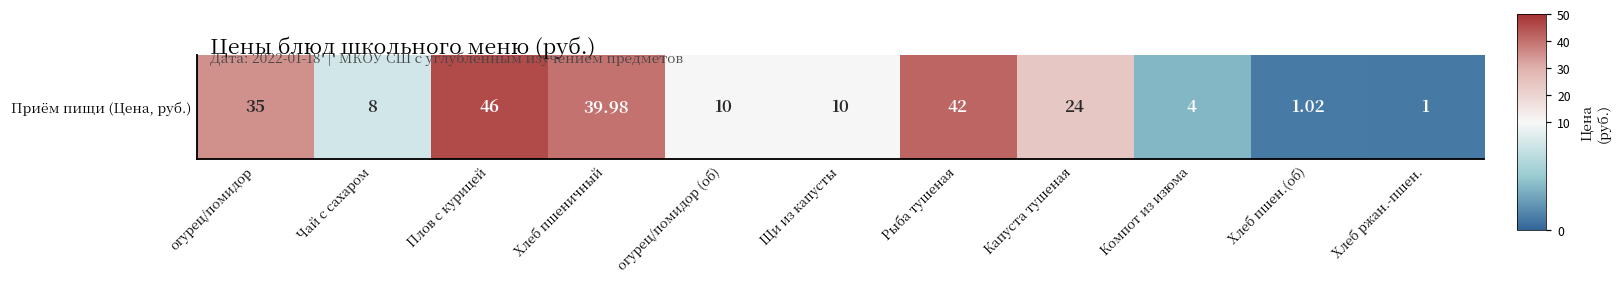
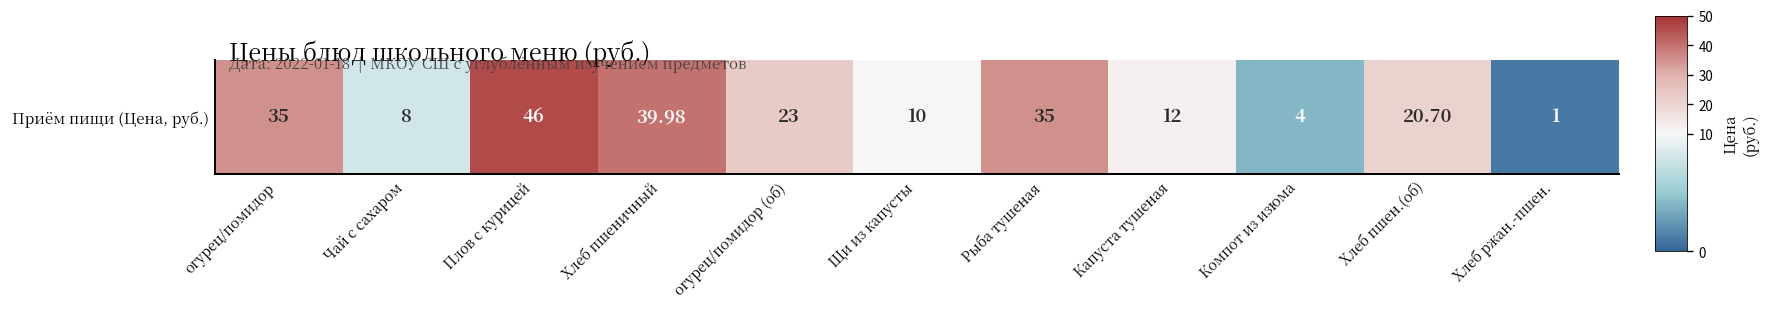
Приём пищи (Цена, руб.), огурец/помидор (об): 10 -> 23
Приём пищи (Цена, руб.), Рыба тушеная: 42 -> 35
Приём пищи (Цена, руб.), Капуста тушеная: 24 -> 12
Приём пищи (Цена, руб.), Хлеб пшен.(об): 1.02 -> 20.70
